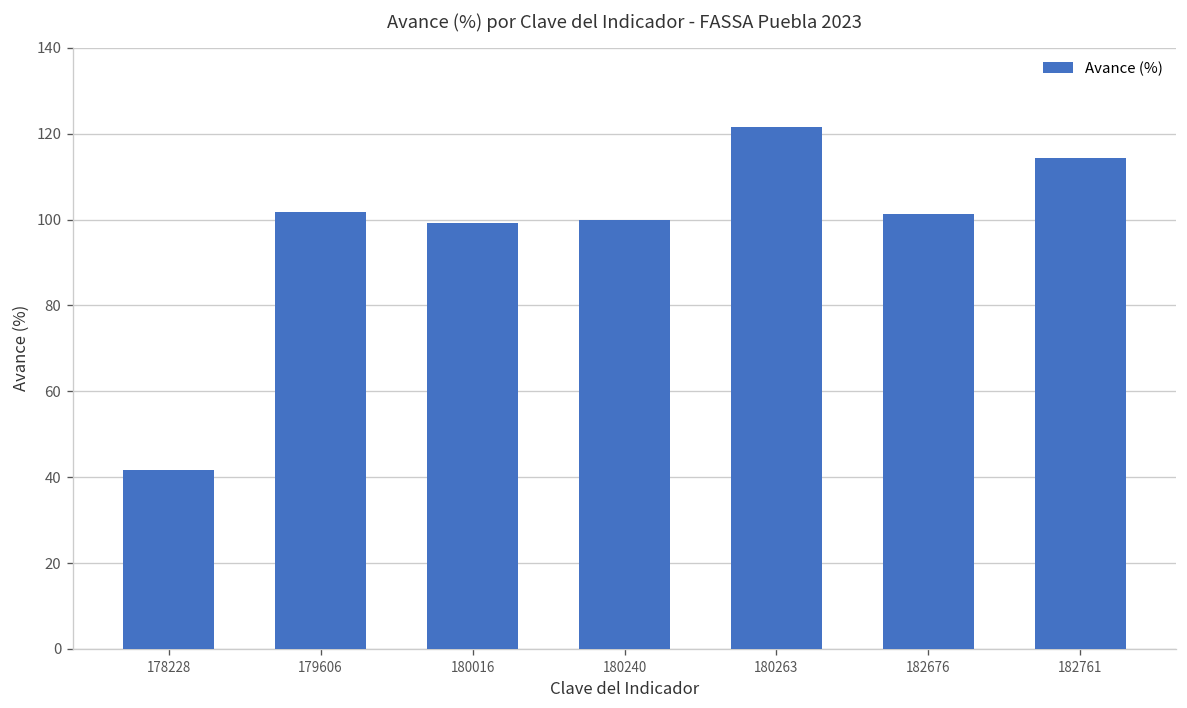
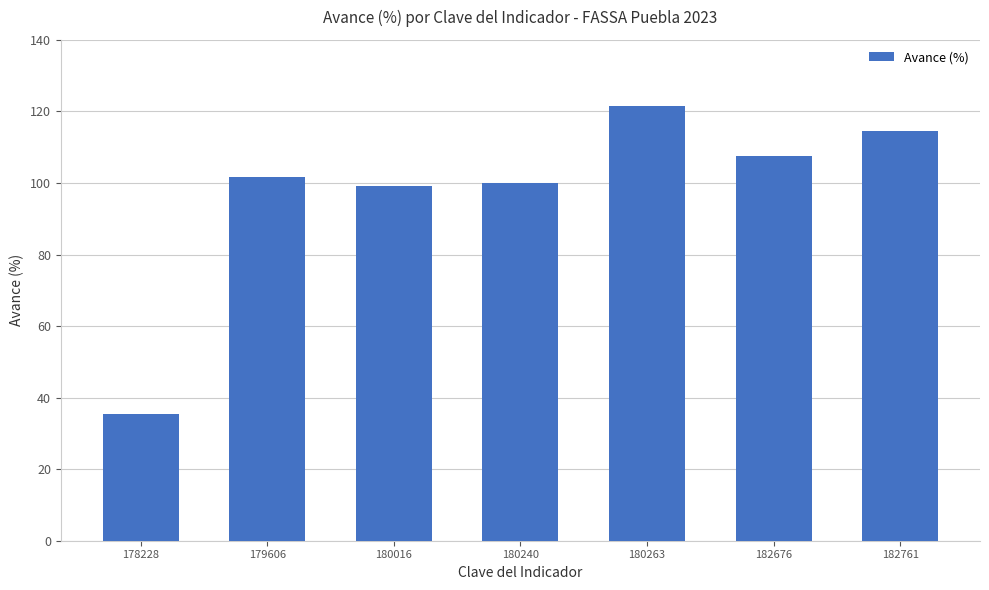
178228: 42 -> 35
182676: 101 -> 108
